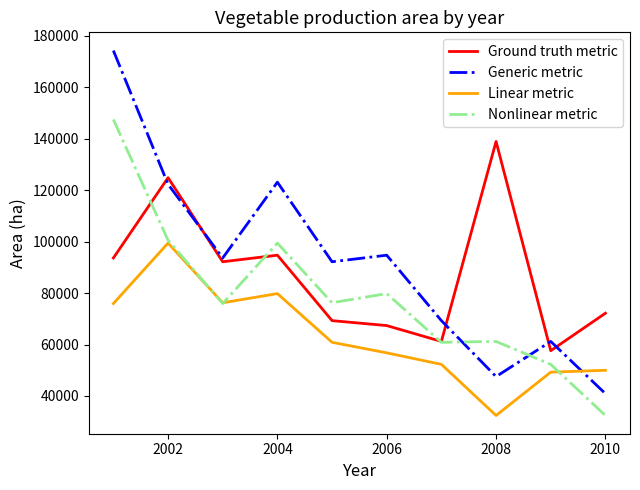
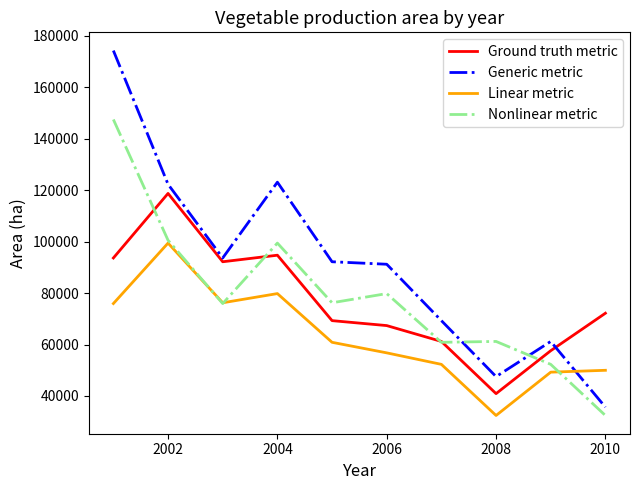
Ground truth metric, 2002: 125000 -> 119000
Generic metric, 2006: 95000 -> 91000
Ground truth metric, 2008: 139000 -> 41000
Generic metric, 2010: 41000 -> 36000
